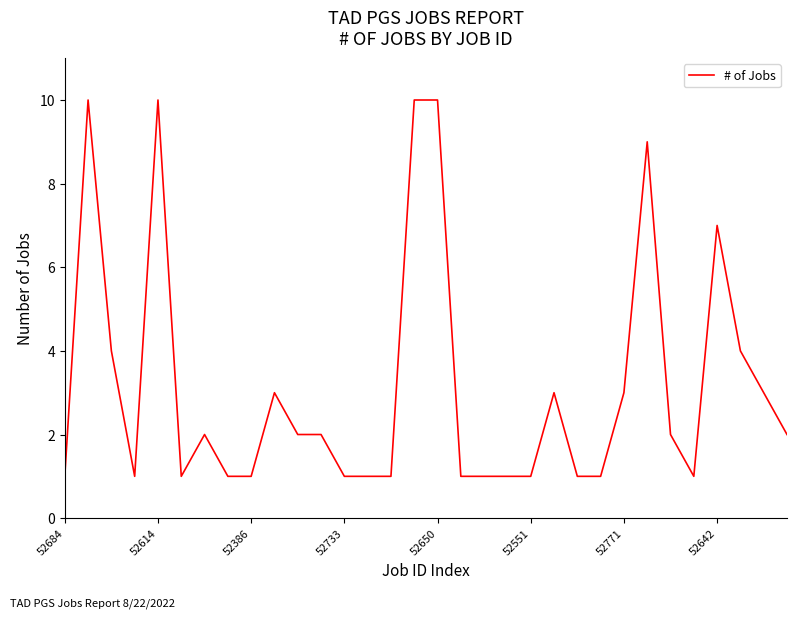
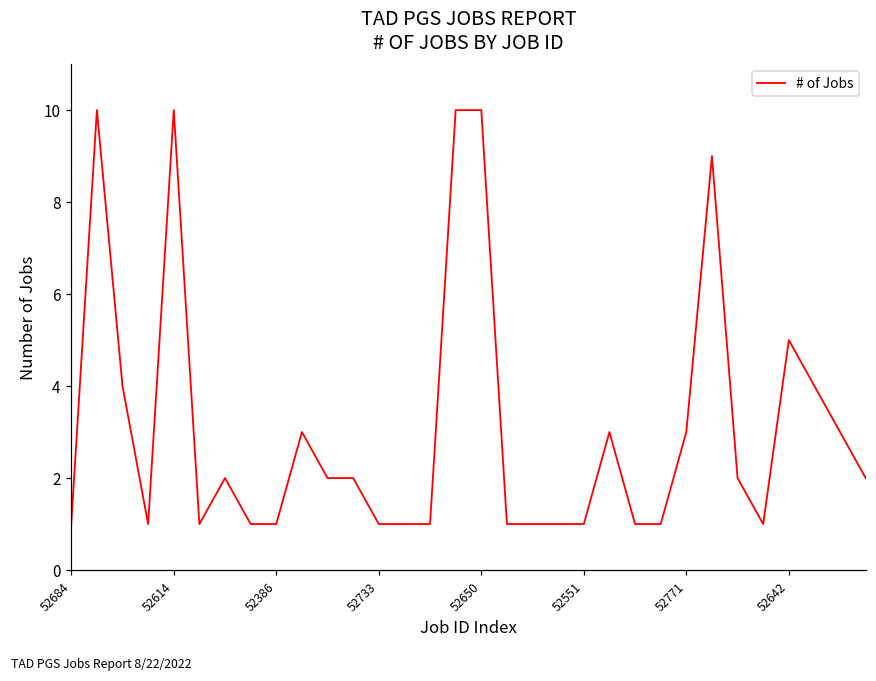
52642: 7 -> 5
